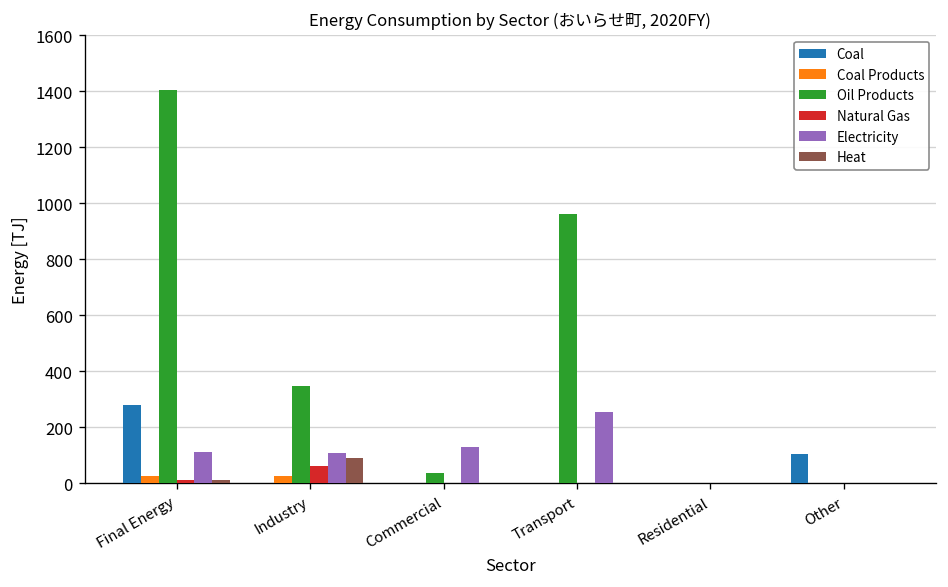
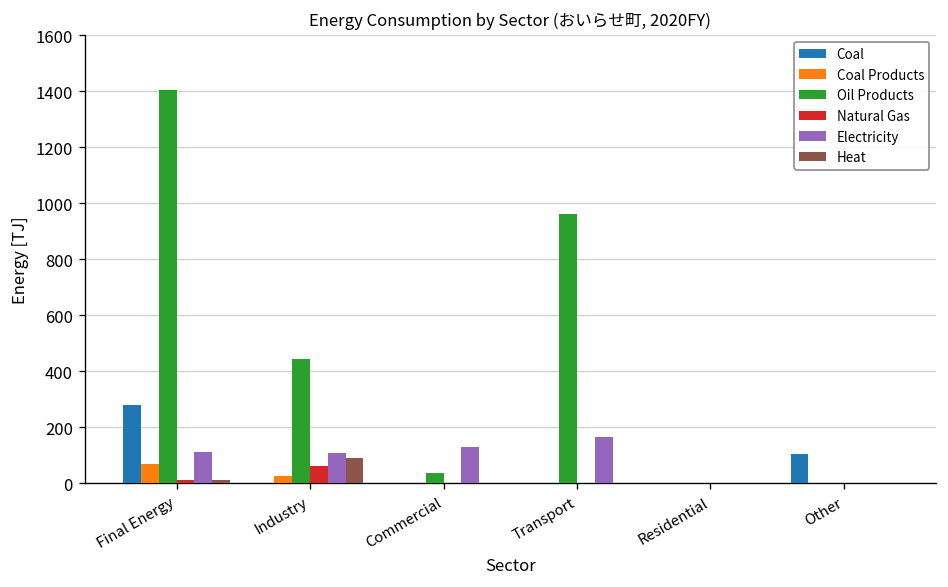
Coal Products, Final Energy: 30 -> 70
Oil Products, Industry: 350 -> 440
Electricity, Transport: 250 -> 170
